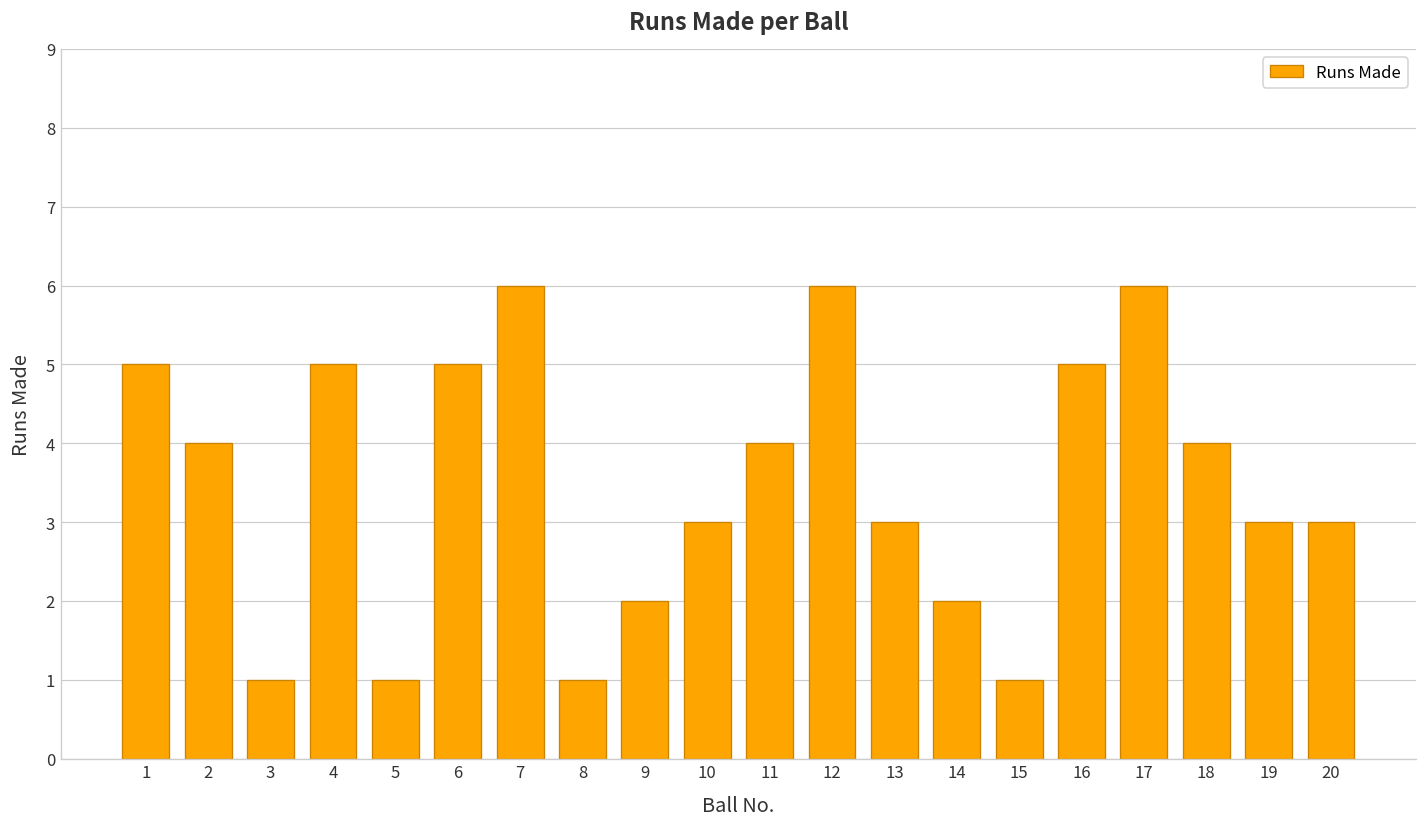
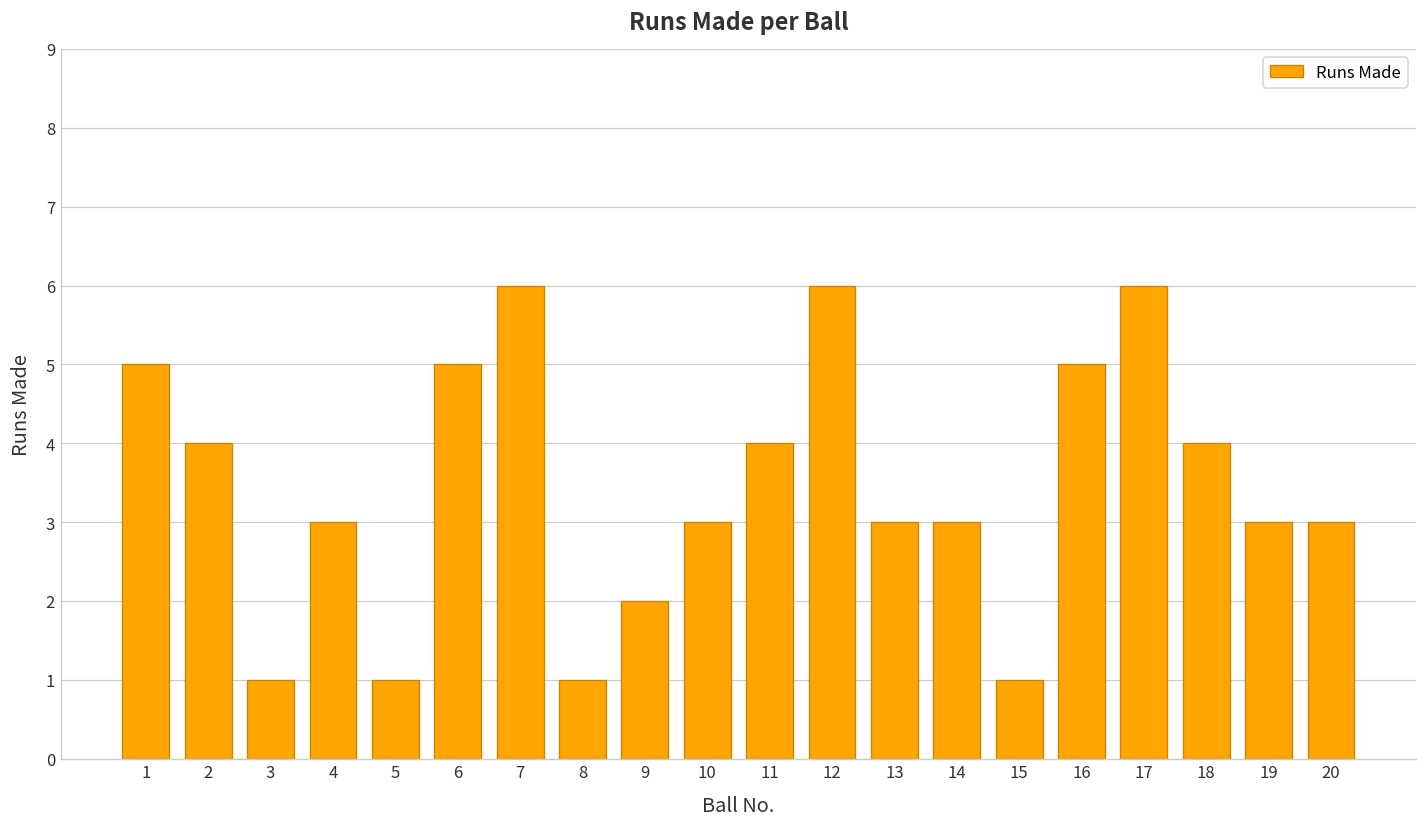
4: 5 -> 3
14: 2 -> 3
